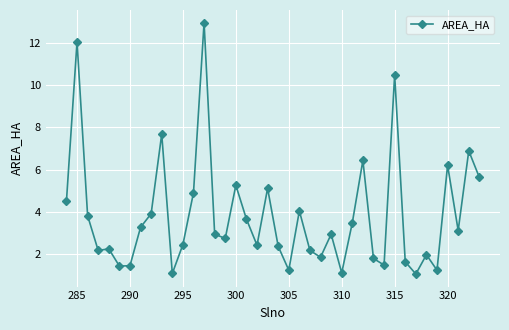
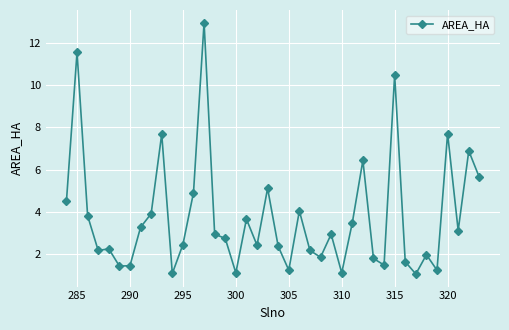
285: 12.1 -> 11.6
300: 5.3 -> 1.1
320: 6.2 -> 7.7
